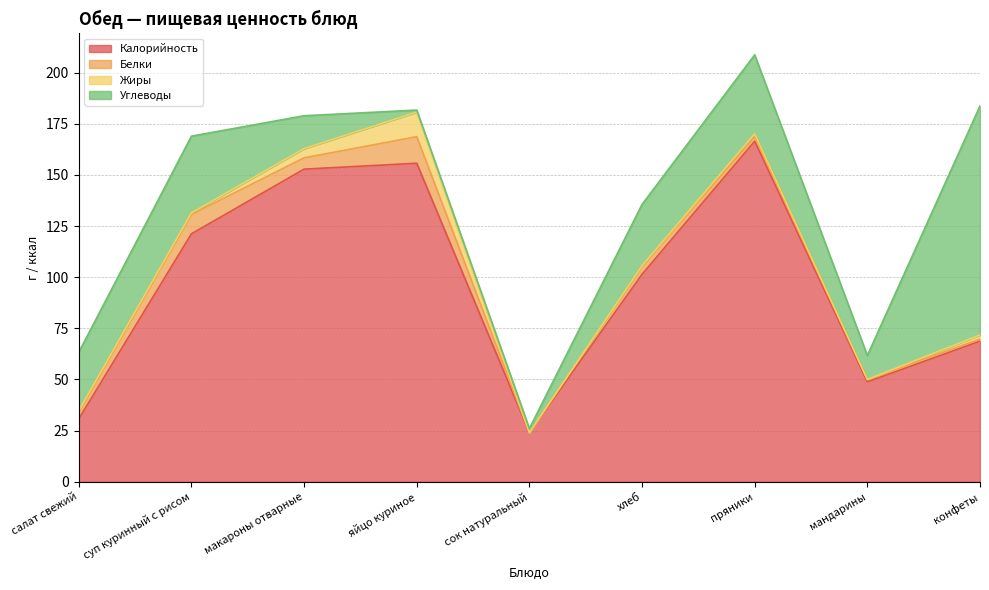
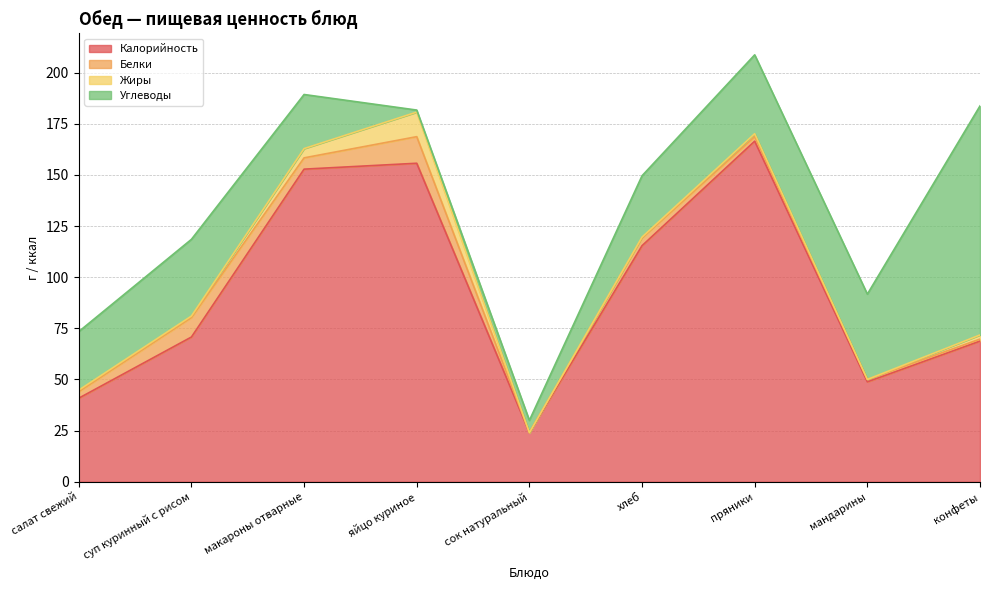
Калорийность, салат свежий: 31 -> 41
Калорийность, суп куринный с рисом: 121 -> 71
Углеводы, макароны отварные: 16 -> 26
Углеводы, сок натуральный: 2 -> 6
Калорийность, хлеб: 101 -> 115
Углеводы, мандарины: 12 -> 42
